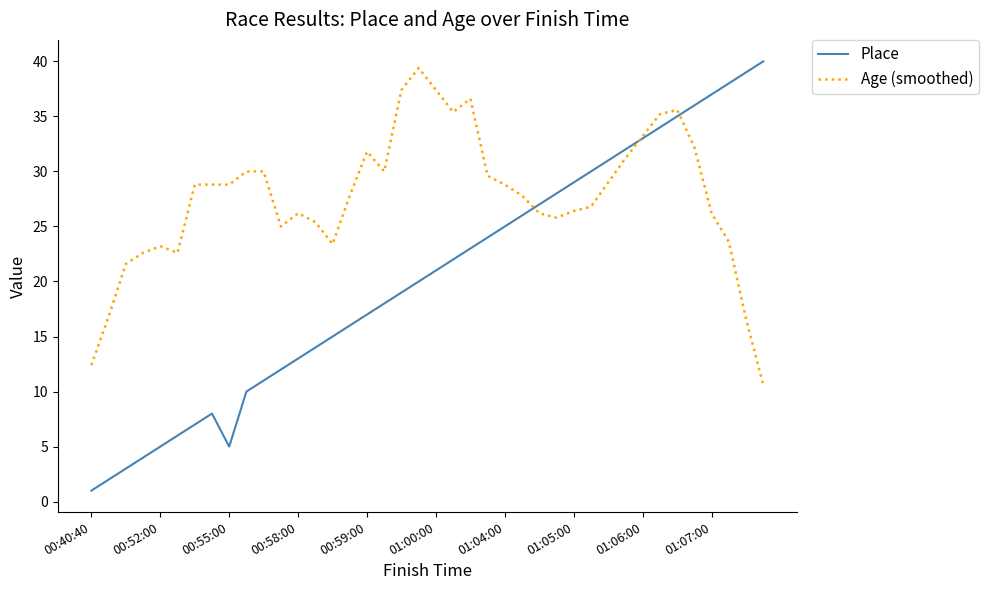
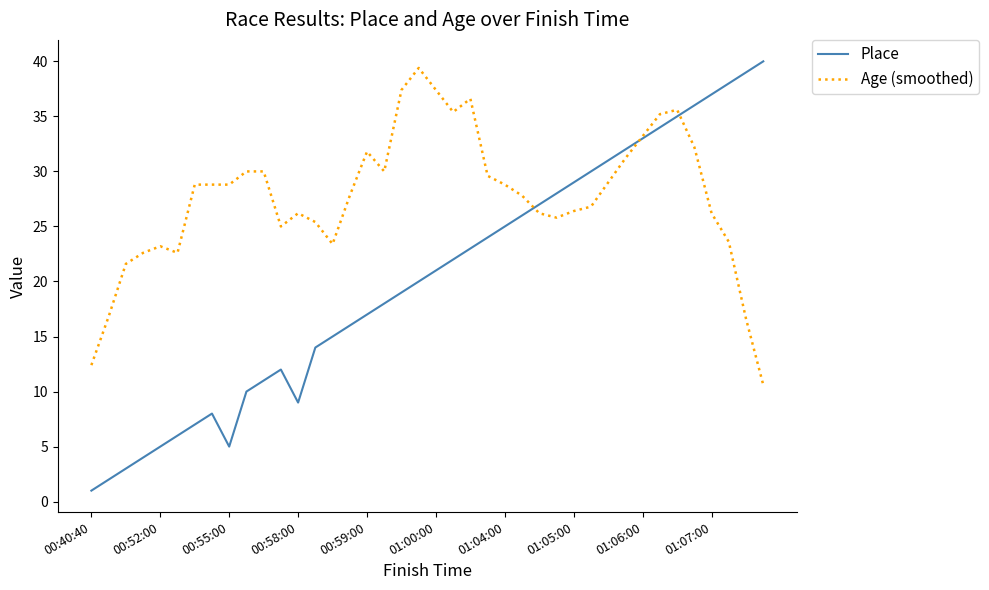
Place, 00:58:00: 13 -> 9
